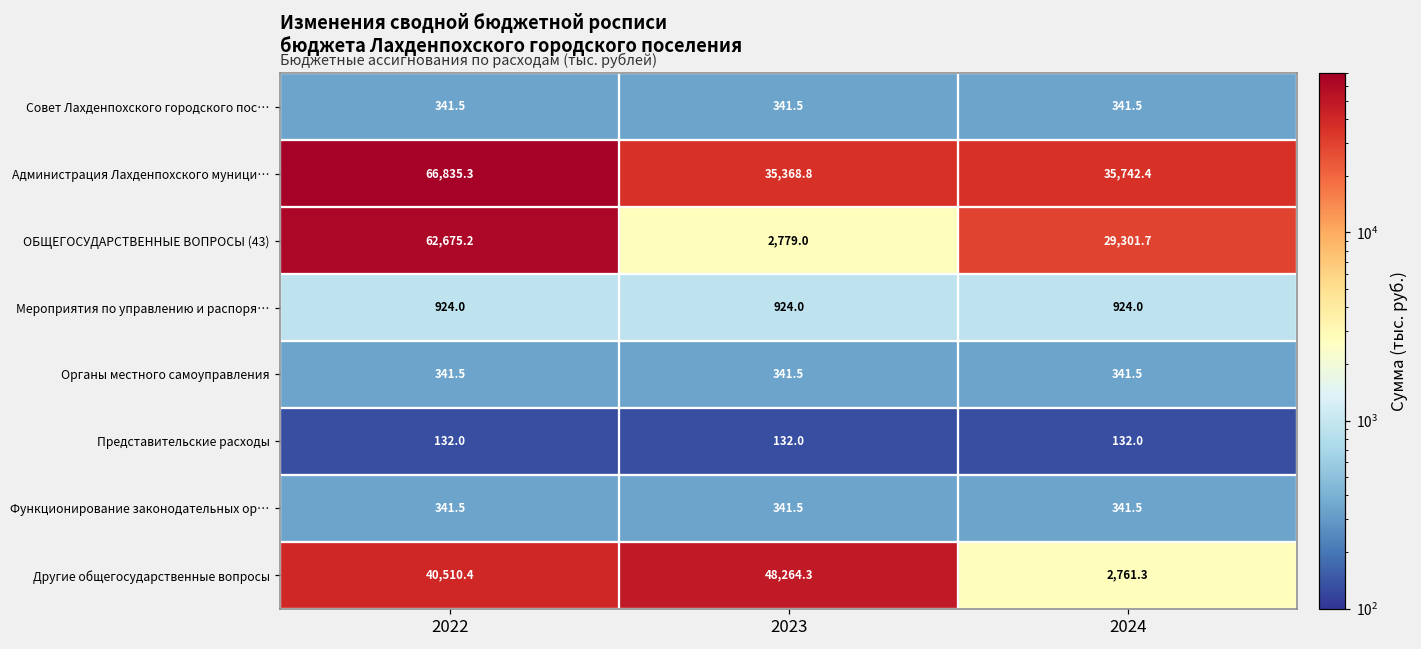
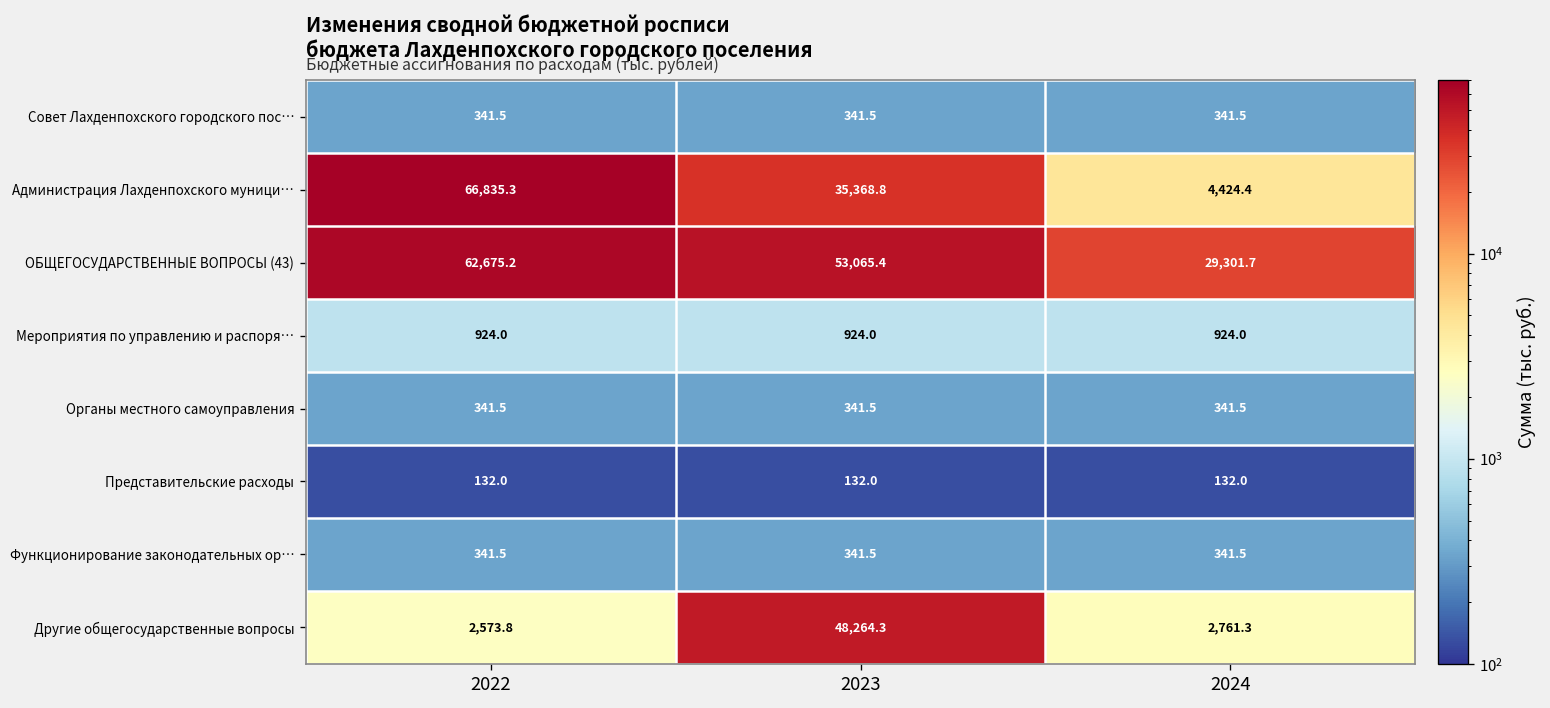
Администрация Лахденпохского муници…, 2024: 35,742.4 -> 4,424.4
ОБЩЕГОСУДАРСТВЕННЫЕ ВОПРОСЫ (43), 2023: 2,779.0 -> 53,065.4
Другие общегосударственные вопросы, 2022: 40,510.4 -> 2,573.8
